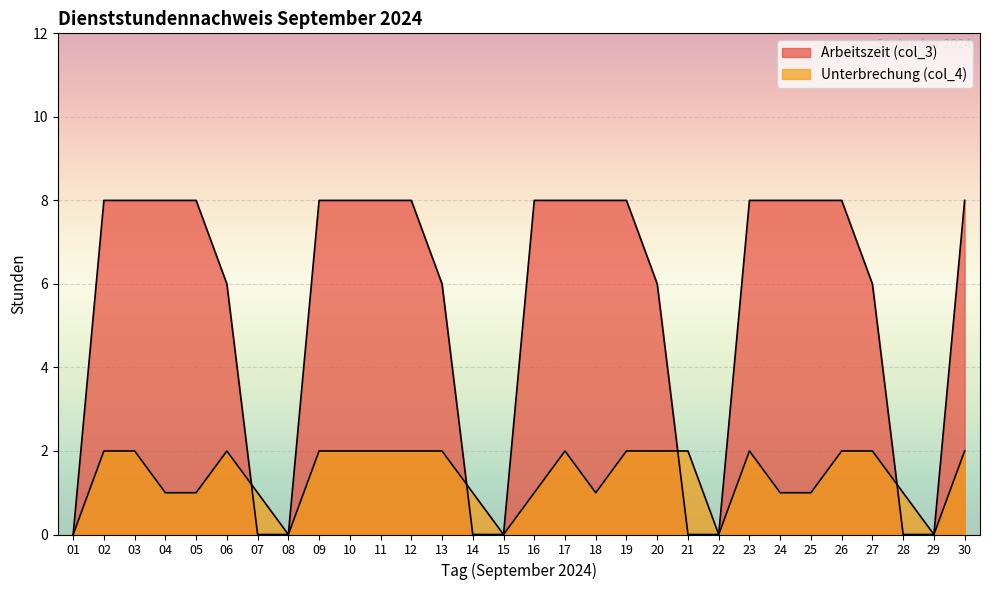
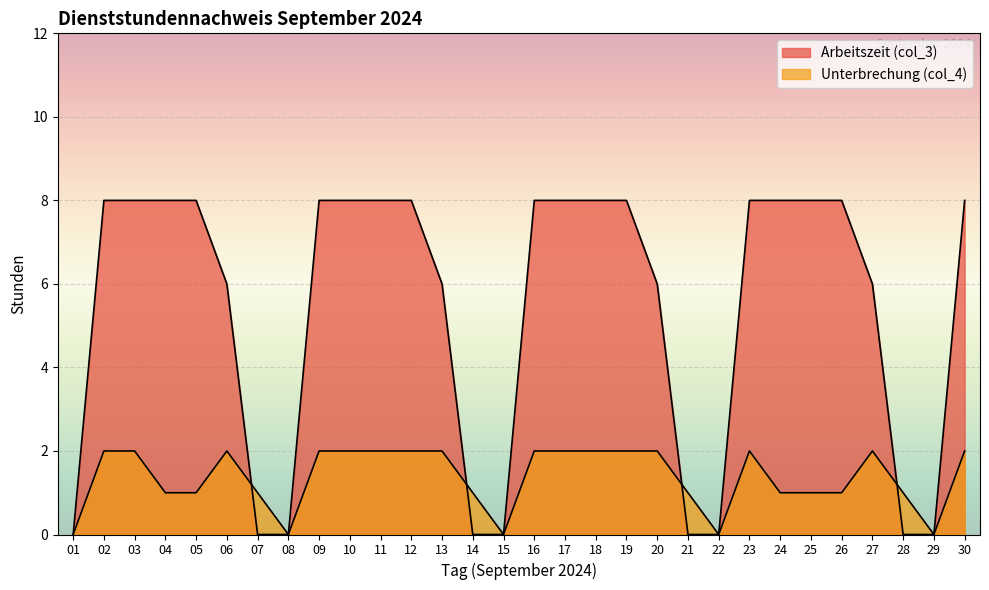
Unterbrechung (col_4), 16: 1 -> 2
Unterbrechung (col_4), 18: 1 -> 2
Unterbrechung (col_4), 21: 2 -> 1
Unterbrechung (col_4), 26: 2 -> 1
